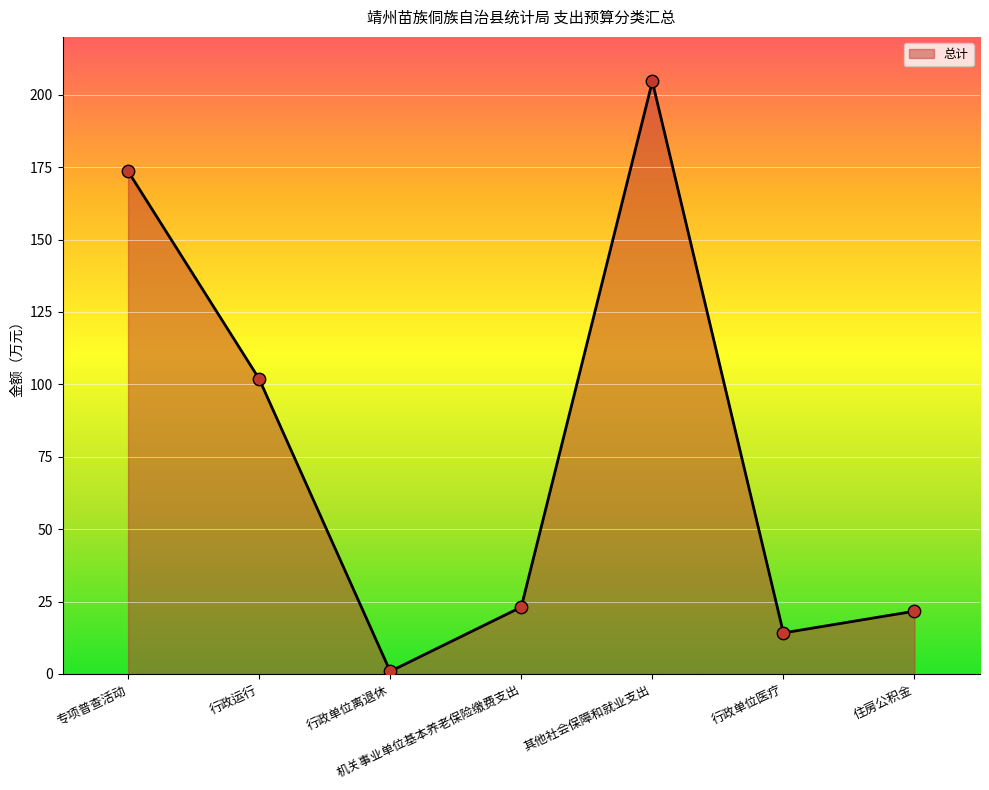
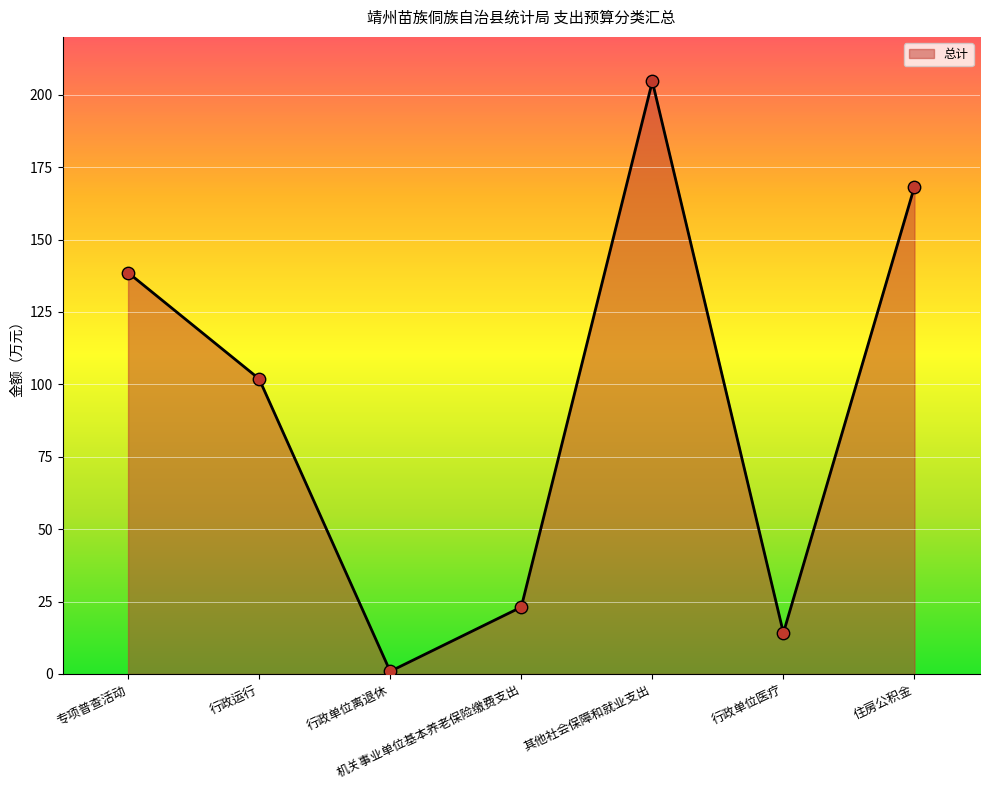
专项普查活动: 174 -> 139
住房公积金: 22 -> 168
